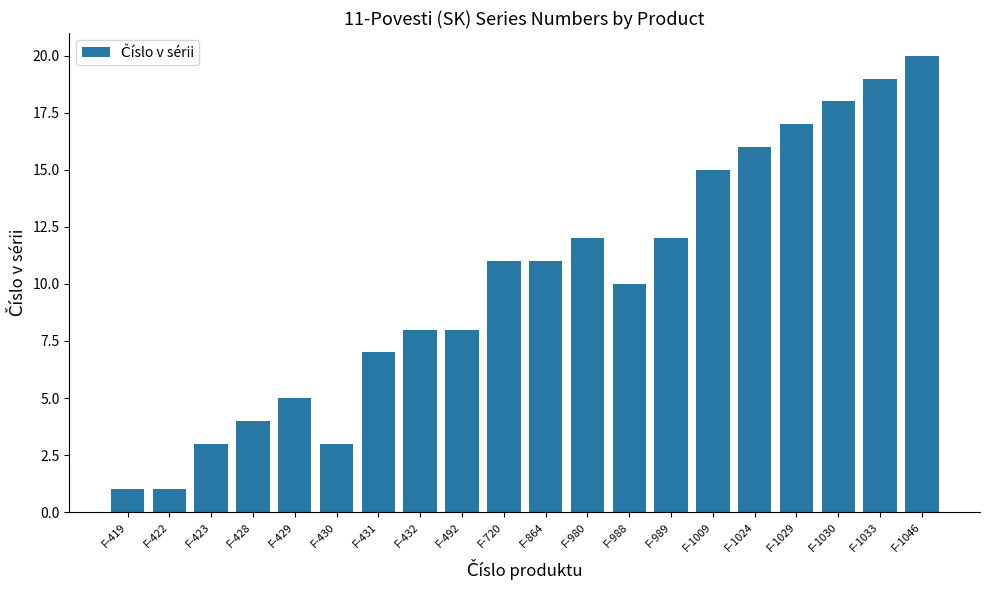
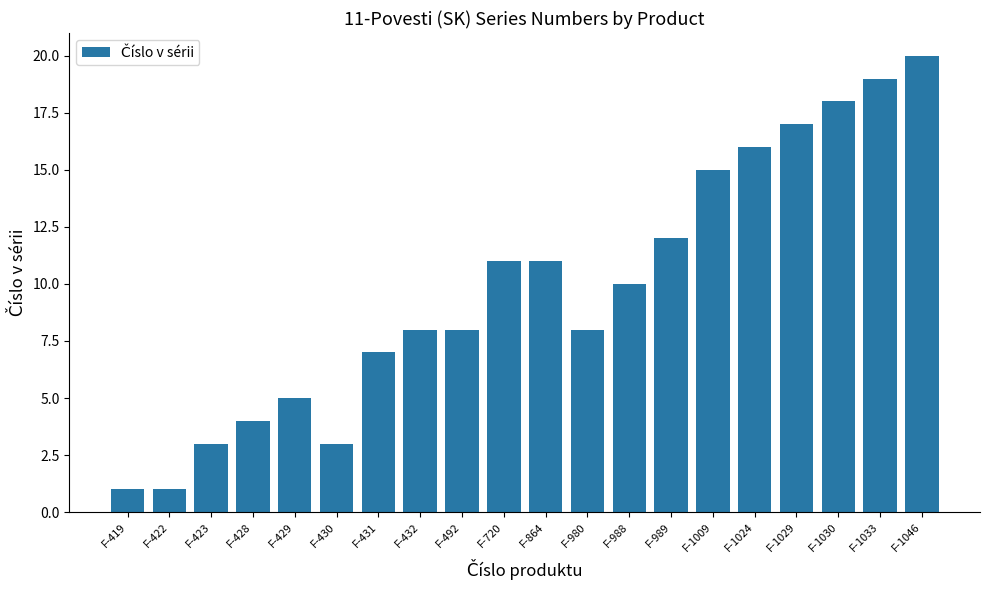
F-980: 12 -> 8
